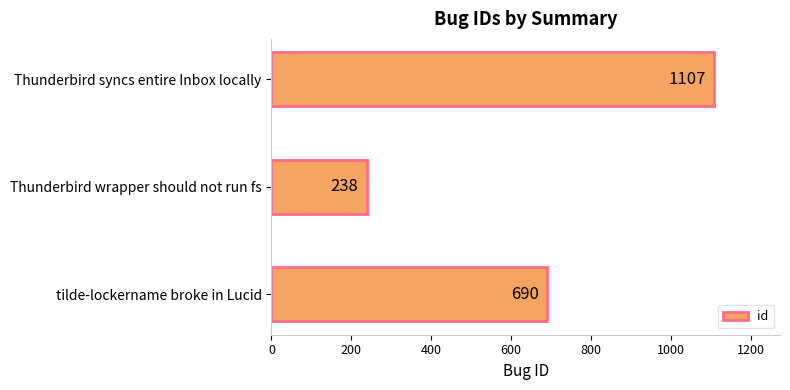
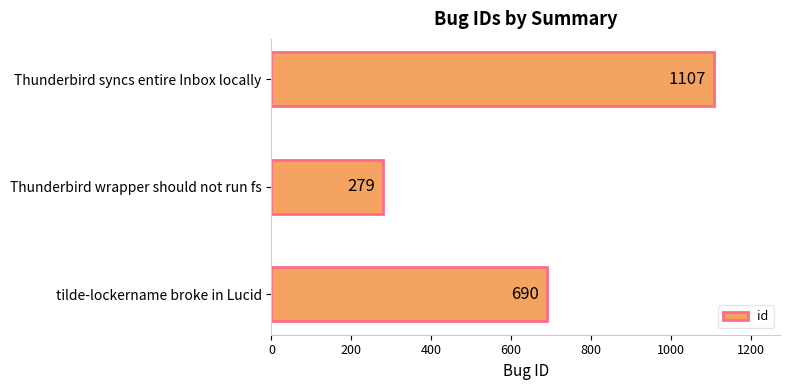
Thunderbird wrapper should not run fs: 238 -> 279
